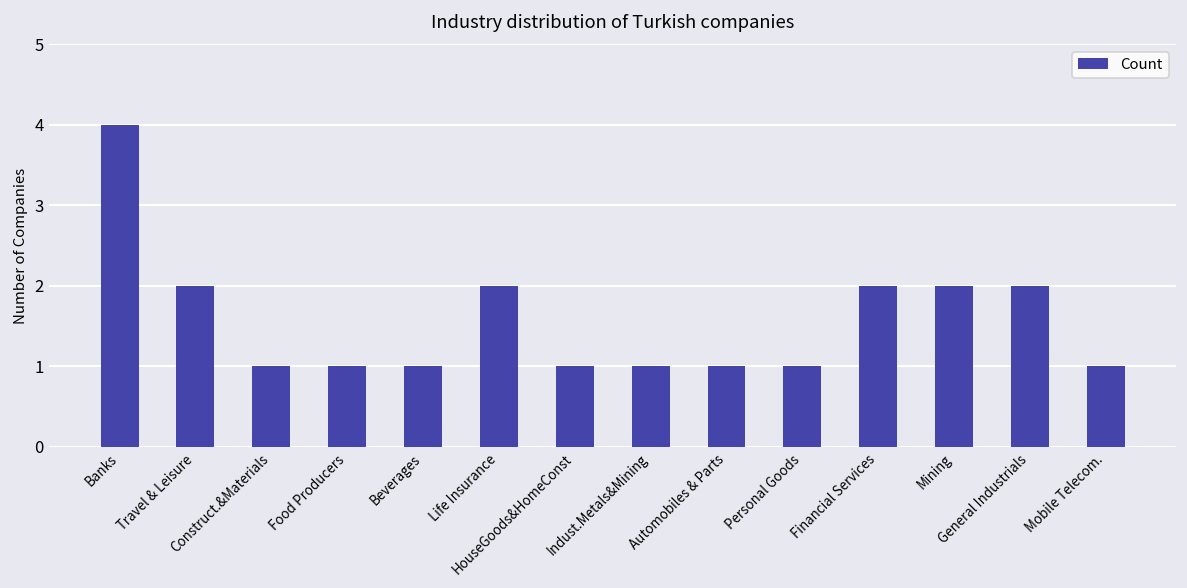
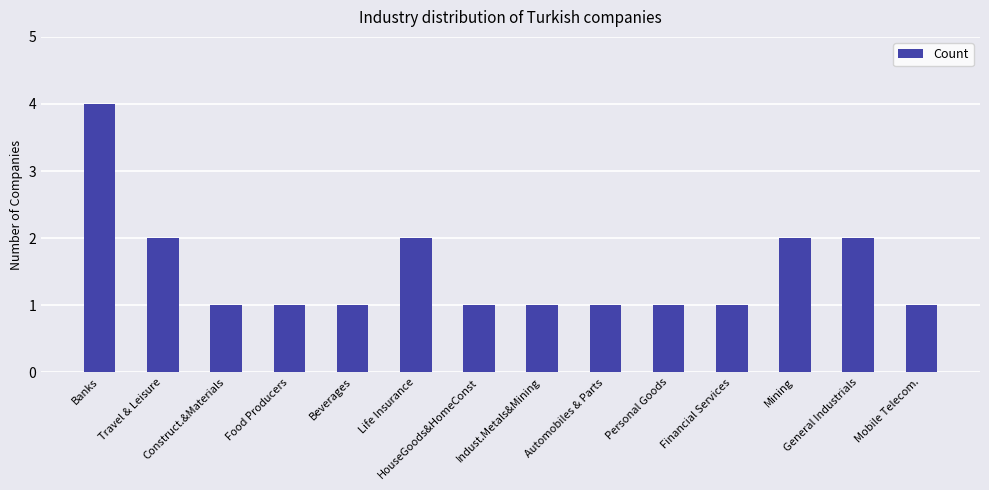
Financial Services: 2 -> 1
